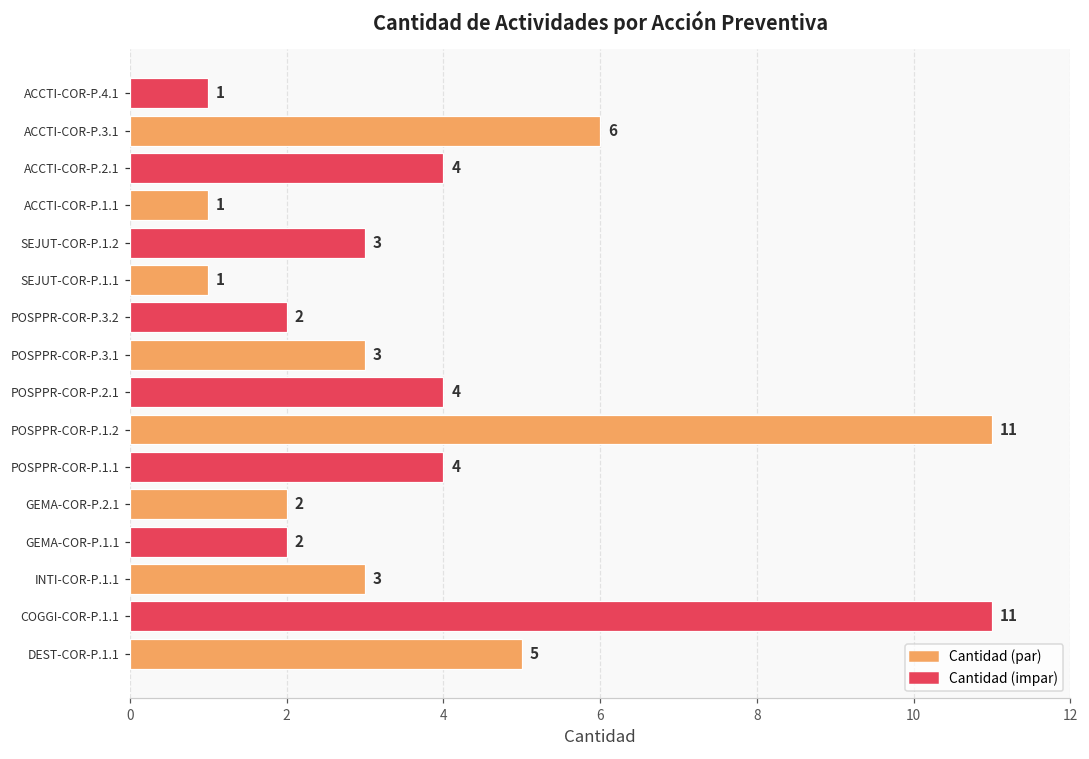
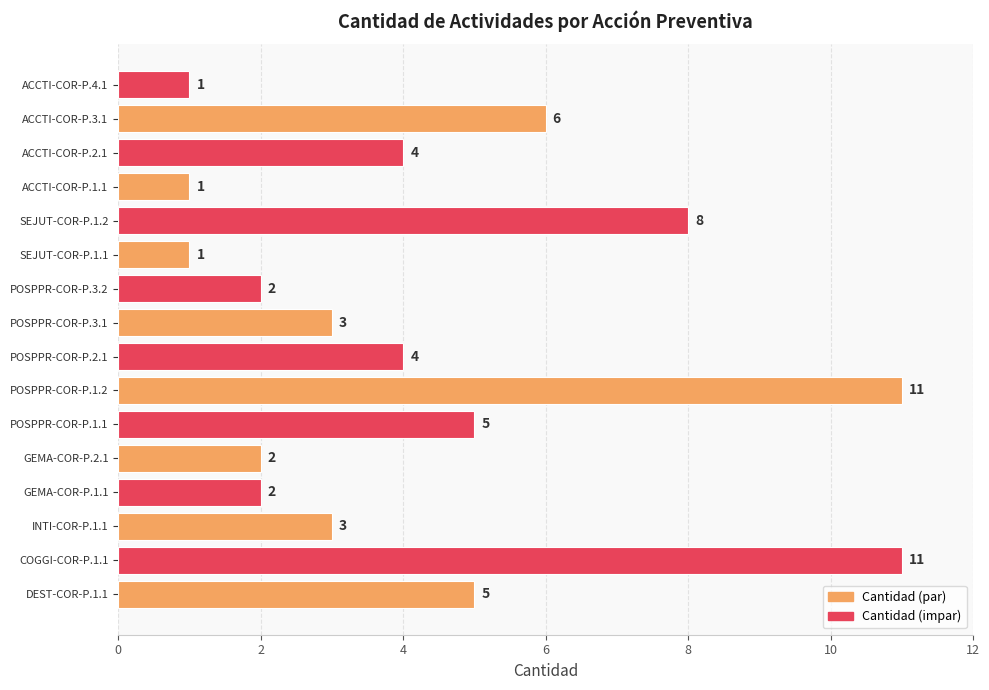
SEJUT-COR-P.1.2: 3 -> 8
POSPPR-COR-P.1.1: 4 -> 5
